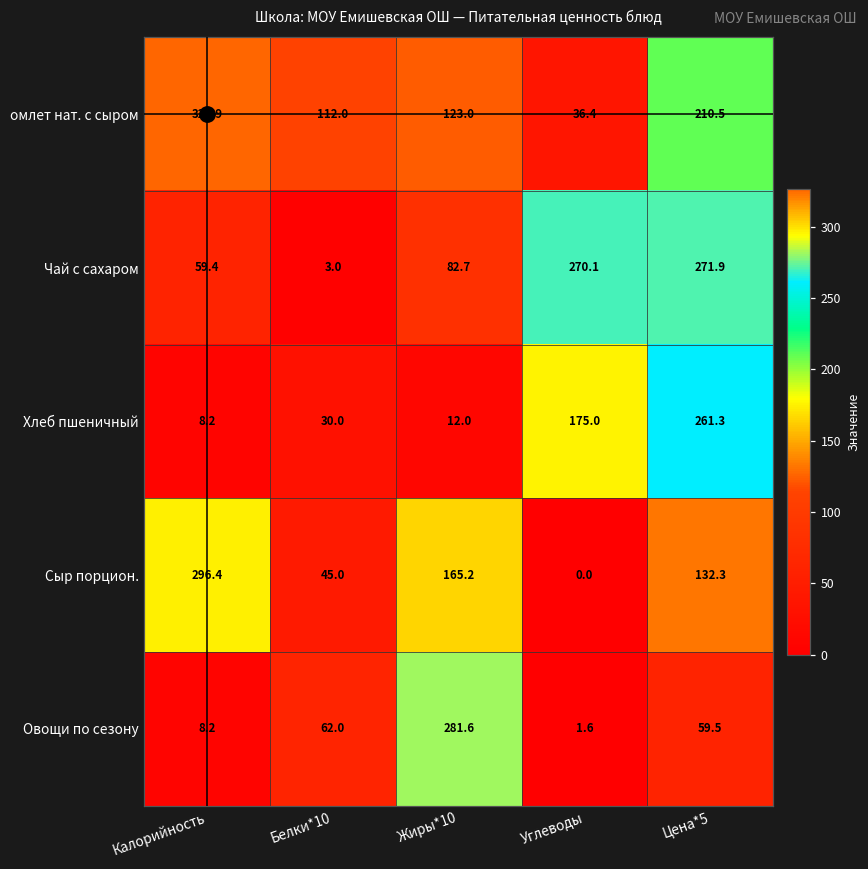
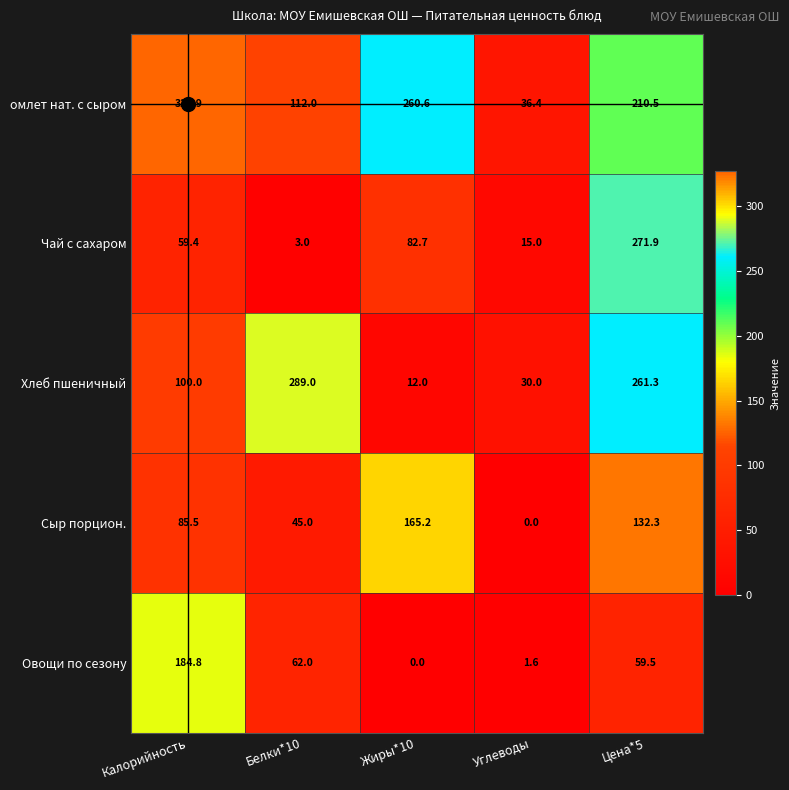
омлет нат. с сыром, Жиры*10: 123.0 -> 260.6
Чай с сахаром, Углеводы: 270.1 -> 15.0
Хлеб пшеничный, Калорийность: 8.2 -> 100.0
Хлеб пшеничный, Белки*10: 30.0 -> 289.0
Хлеб пшеничный, Углеводы: 175.0 -> 30.0
Сыр порцион., Калорийность: 296.4 -> 85.5
Овощи по сезону, Калорийность: 8.2 -> 184.8
Овощи по сезону, Жиры*10: 281.6 -> 0.0
